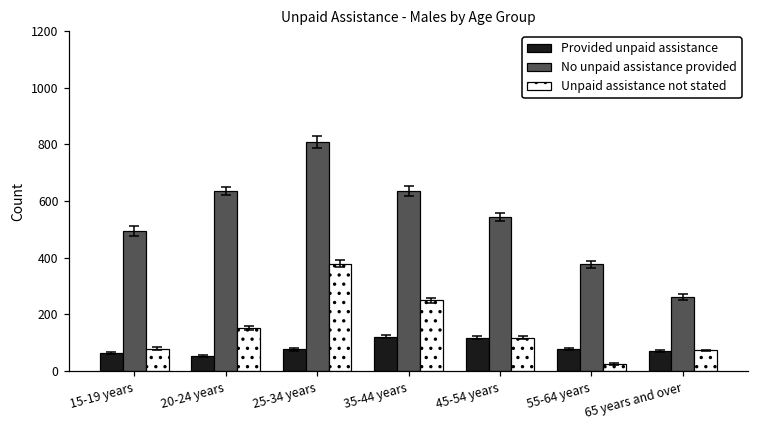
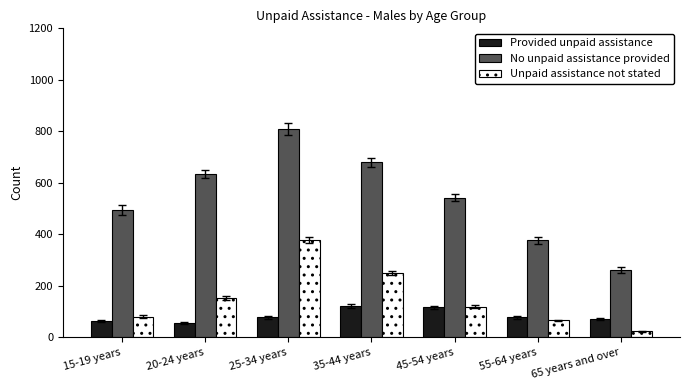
No unpaid assistance provided, 35-44 years: 640 -> 680
Unpaid assistance not stated, 55-64 years: 20 -> 70
Unpaid assistance not stated, 65 years and over: 70 -> 20
